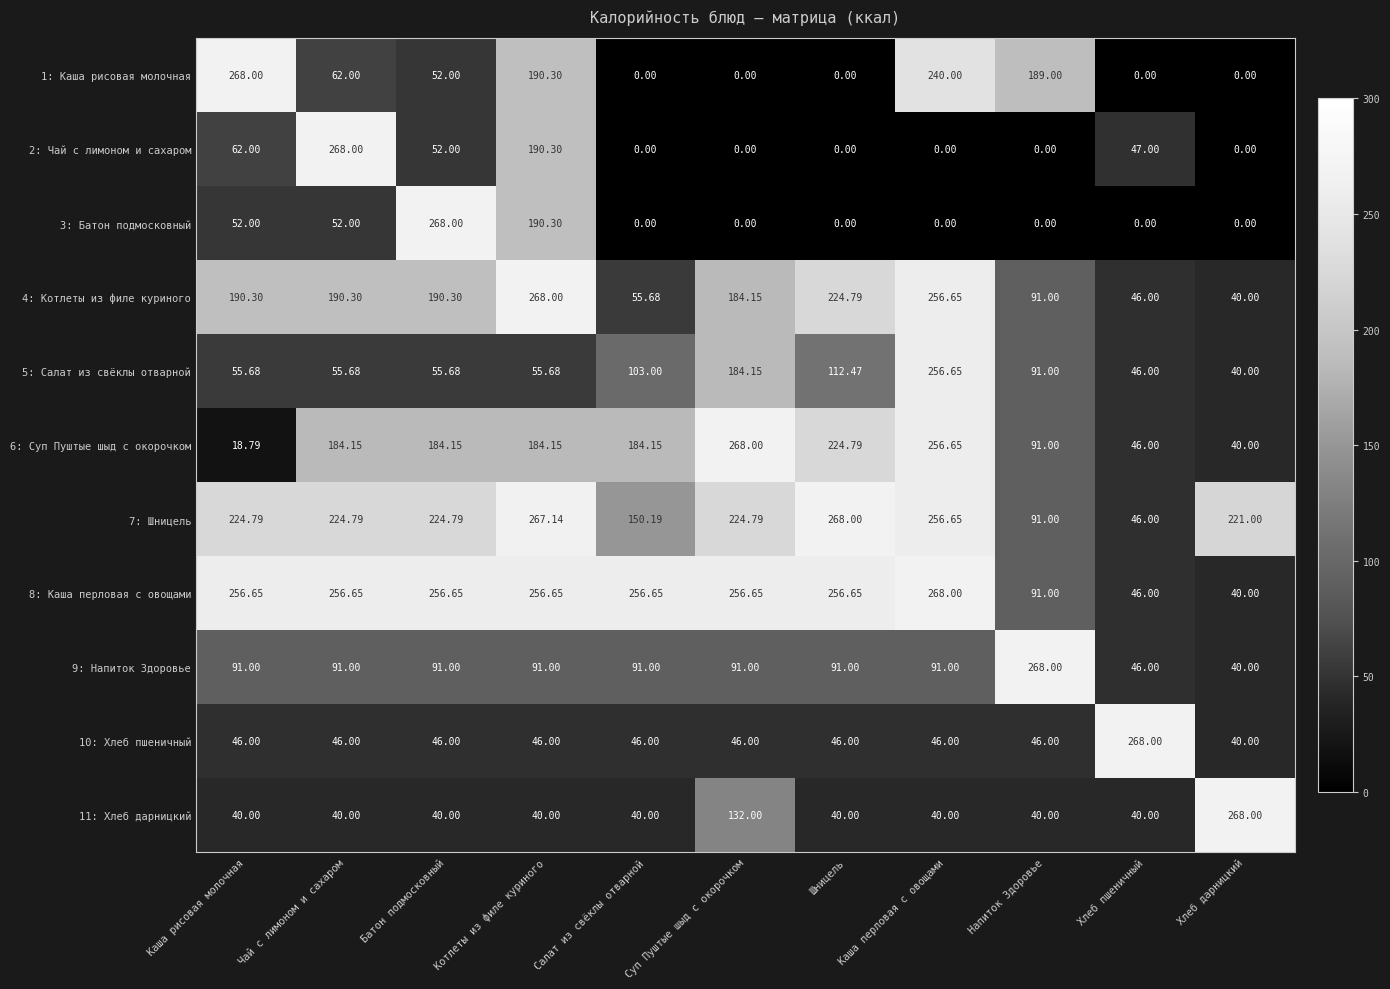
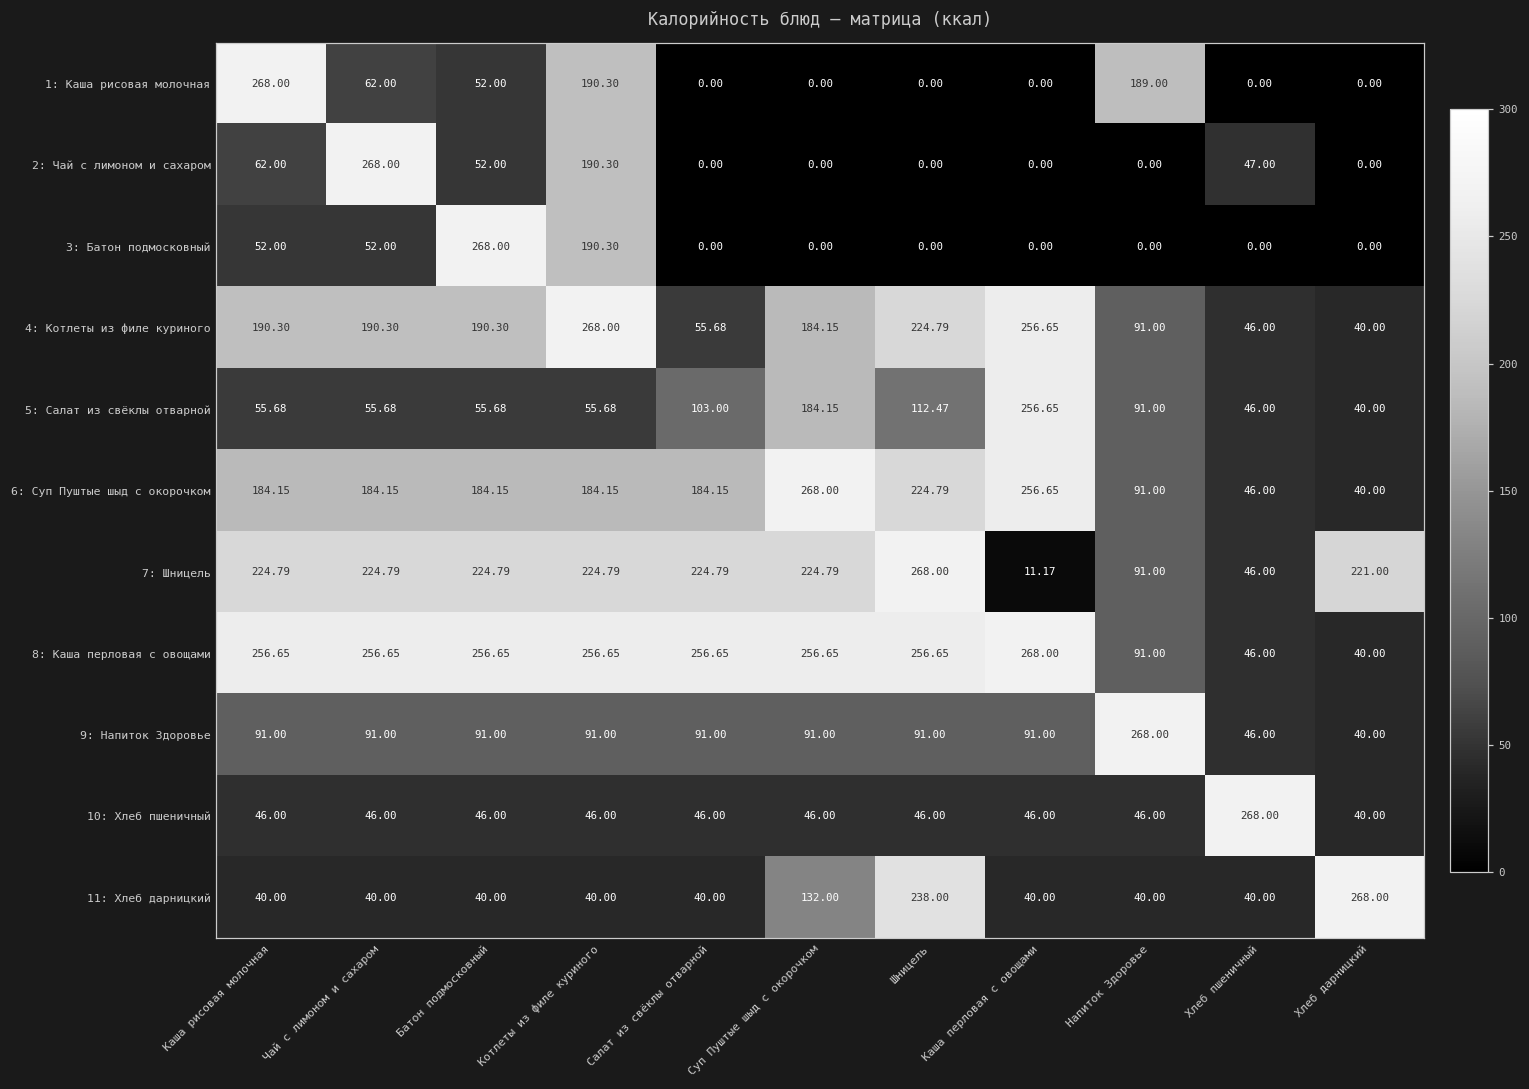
1: Каша рисовая молочная, Каша перловая с овощами: 240.00 -> 0.00
6: Суп Пуштые шыд с окорочком, Каша рисовая молочная: 18.79 -> 184.15
7: Шницель, Котлеты из филе куриного: 267.14 -> 224.79
7: Шницель, Салат из свёклы отварной: 150.19 -> 224.79
7: Шницель, Каша перловая с овощами: 256.65 -> 11.17
11: Хлеб дарницкий, Шницель: 40.00 -> 238.00
